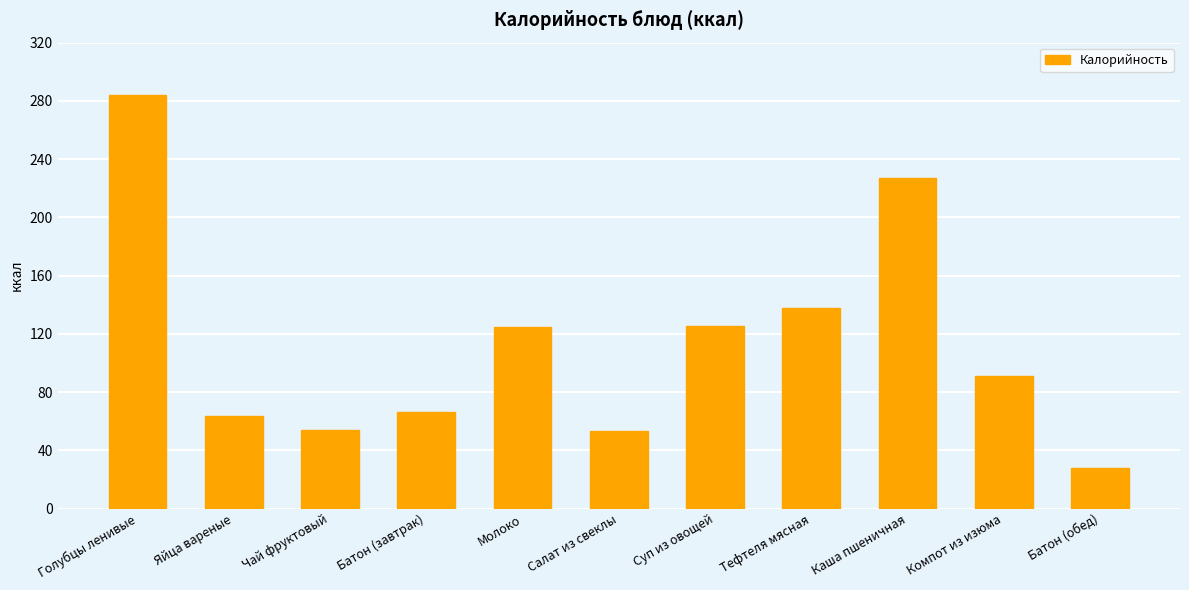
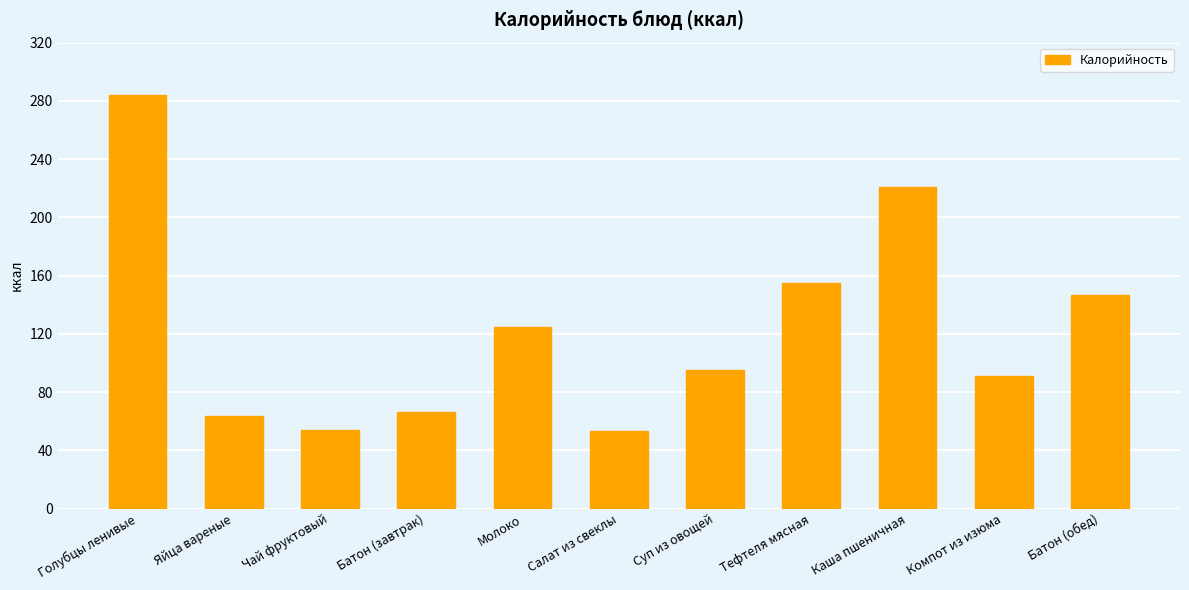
Суп из овощей: 125 -> 95
Тефтеля мясная: 138 -> 155
Каша пшеничная: 227 -> 221
Батон (обед): 28 -> 147
